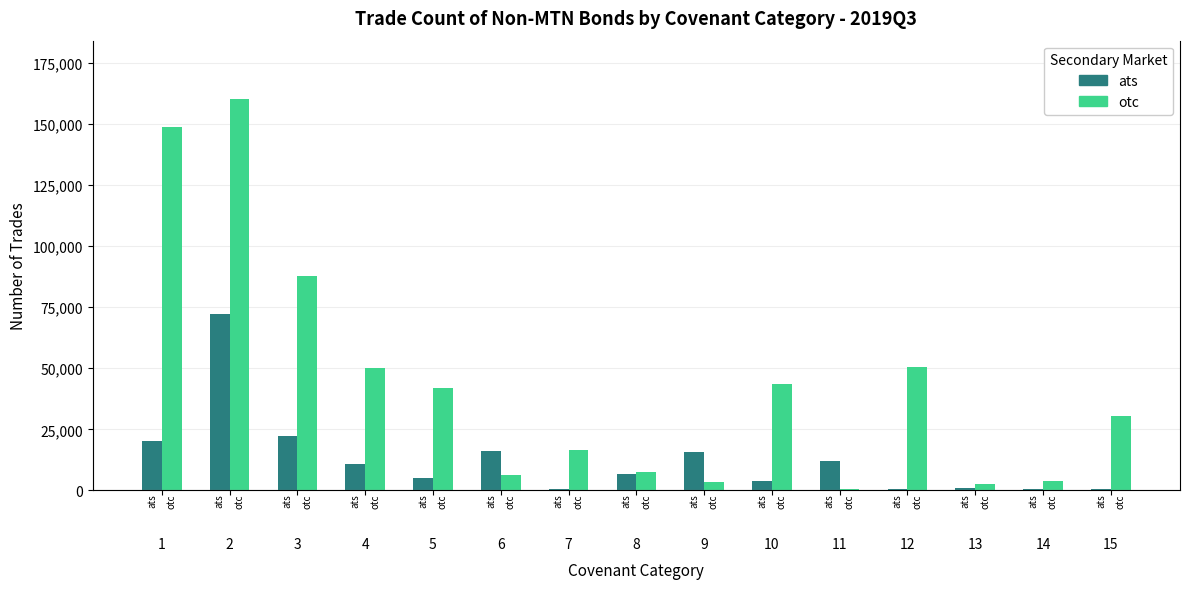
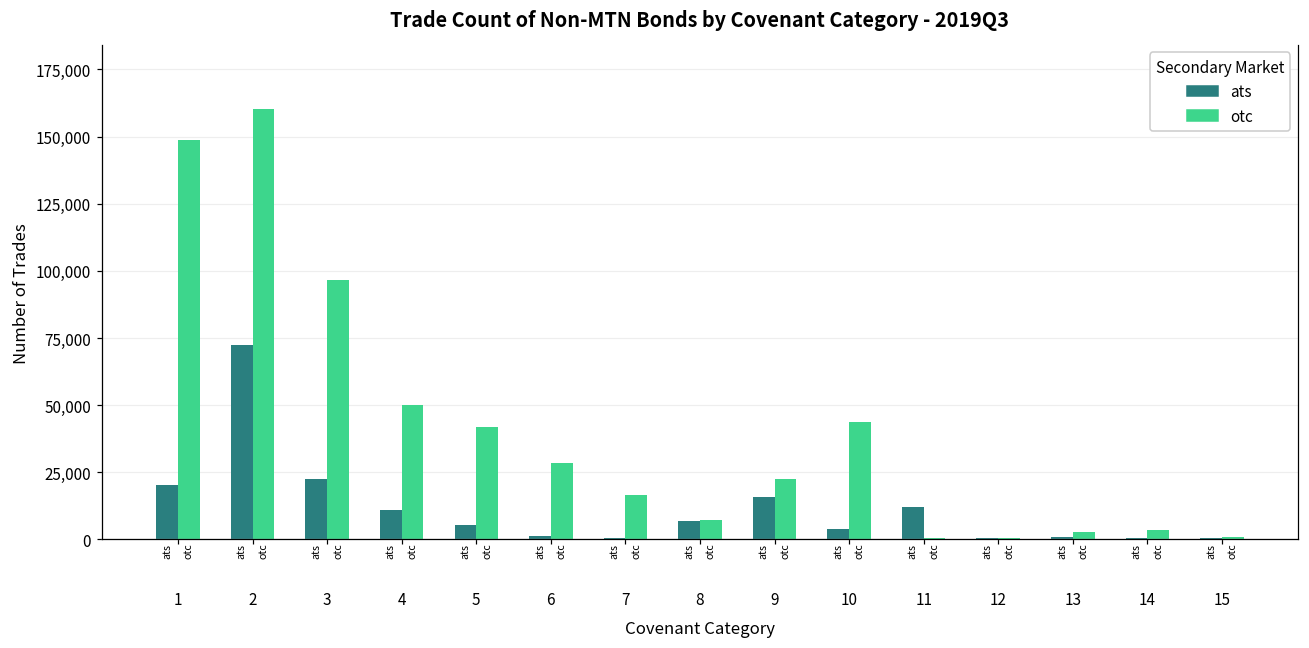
otc, 3: 88,000 -> 97,000
ats, 6: 16,000 -> 1,000
otc, 6: 6,000 -> 29,000
otc, 9: 3,000 -> 23,000
otc, 12: 51,000 -> 0
otc, 15: 30,000 -> 1,000
